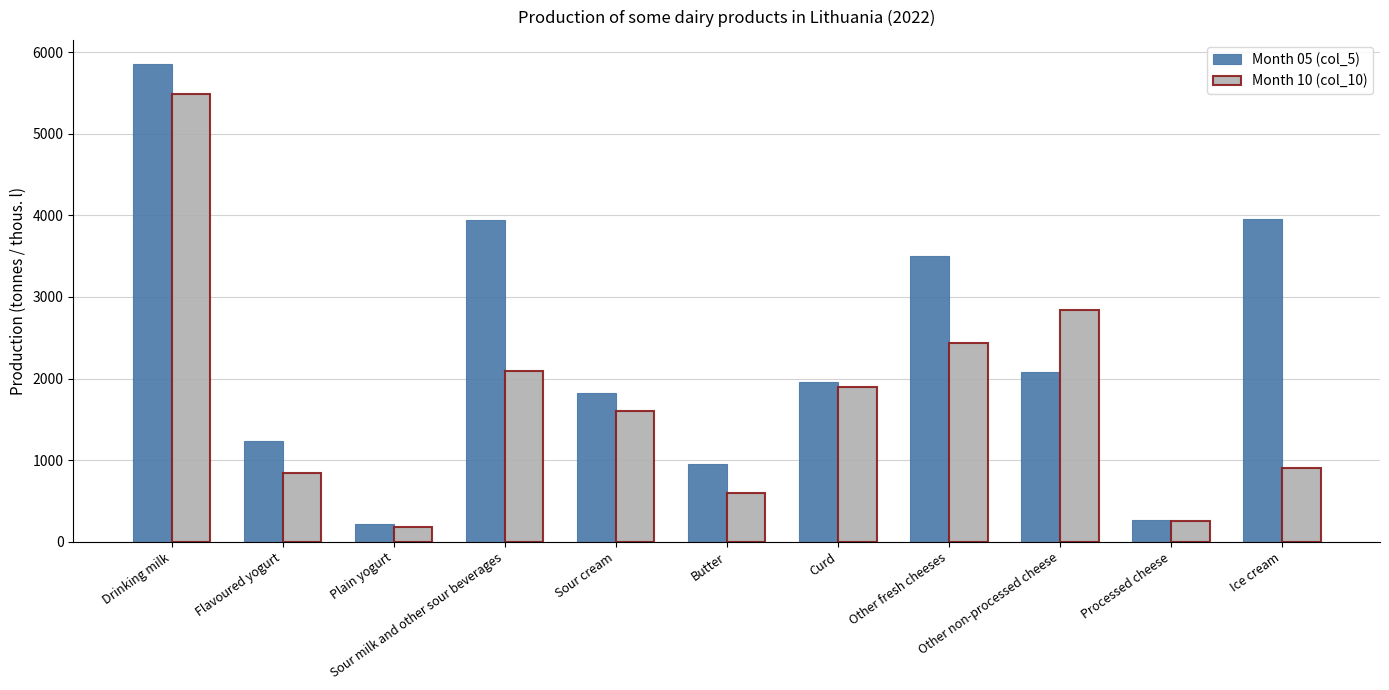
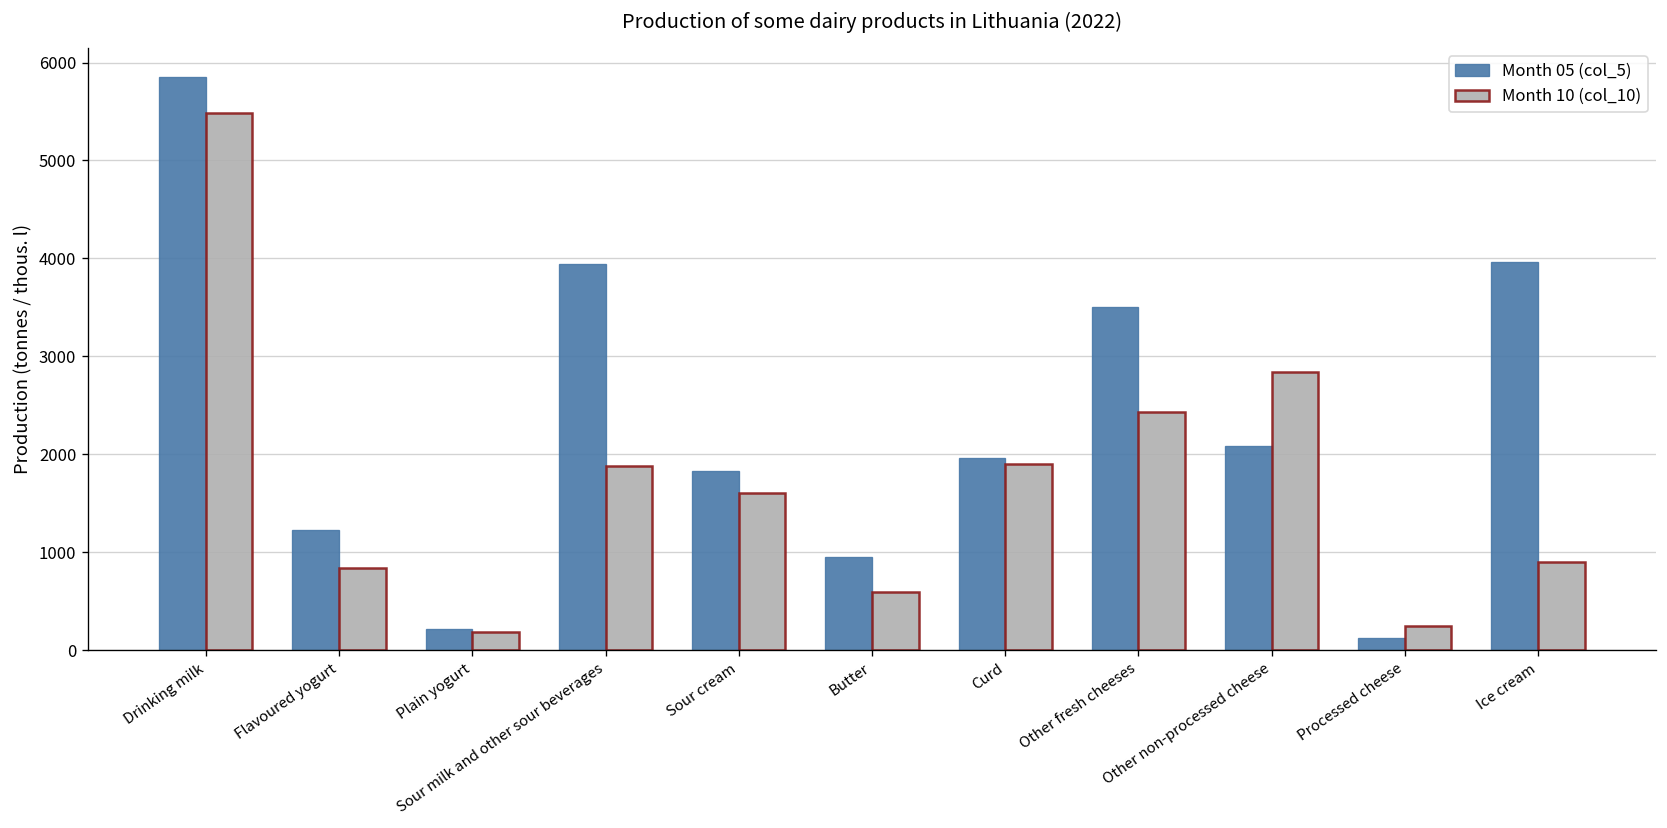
Month 10 (col_10), Sour milk and other sour beverages: 2100 -> 1900
Month 05 (col_5), Processed cheese: 300 -> 100
